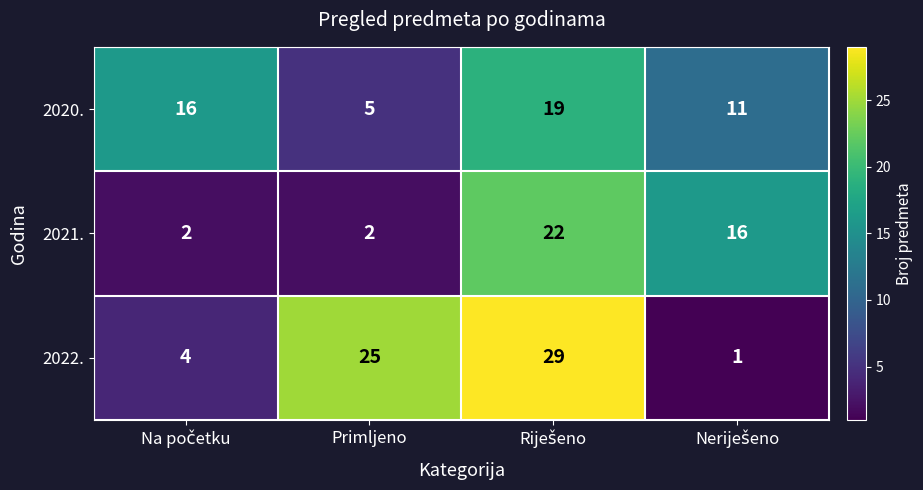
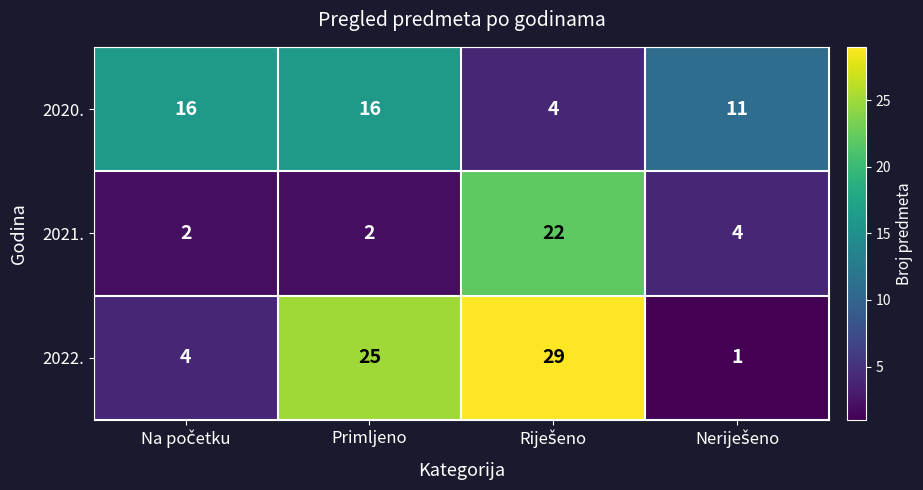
2020., Primljeno: 5 -> 16
2020., Riješeno: 19 -> 4
2021., Neriješeno: 16 -> 4
